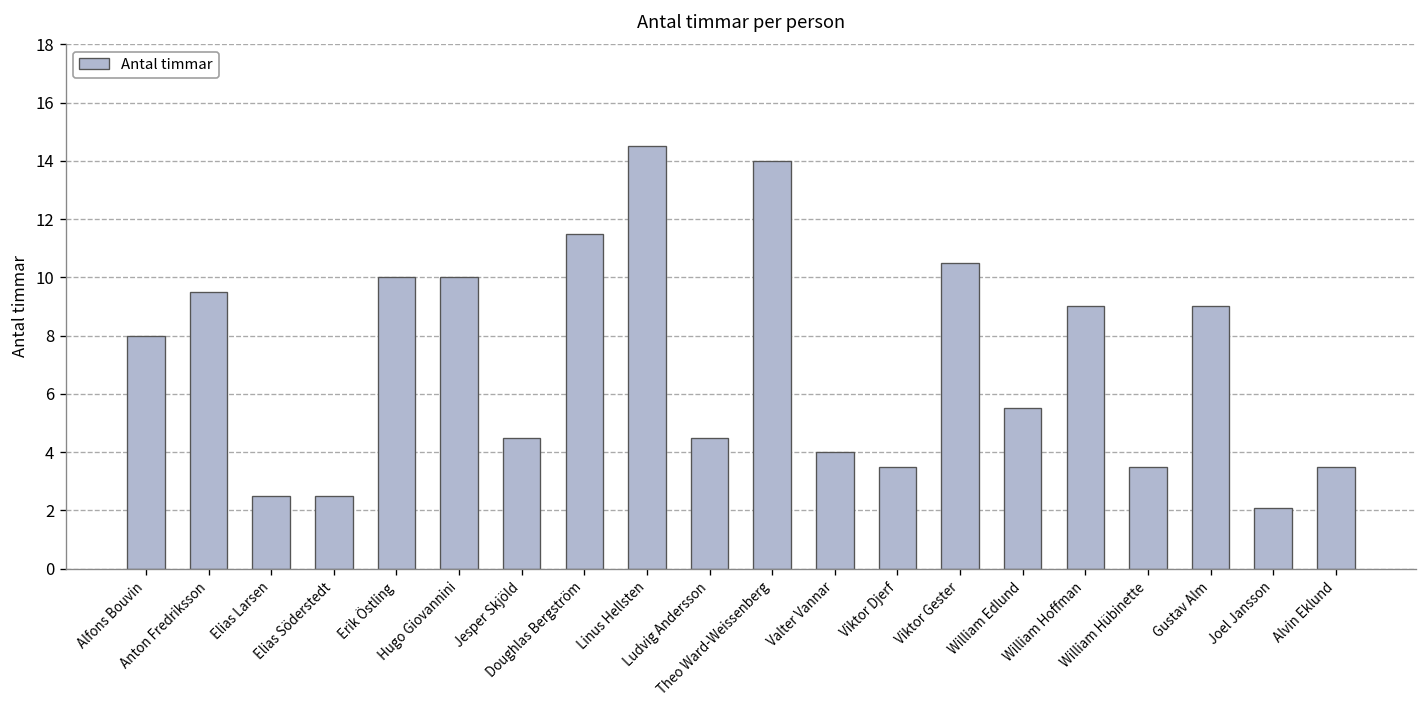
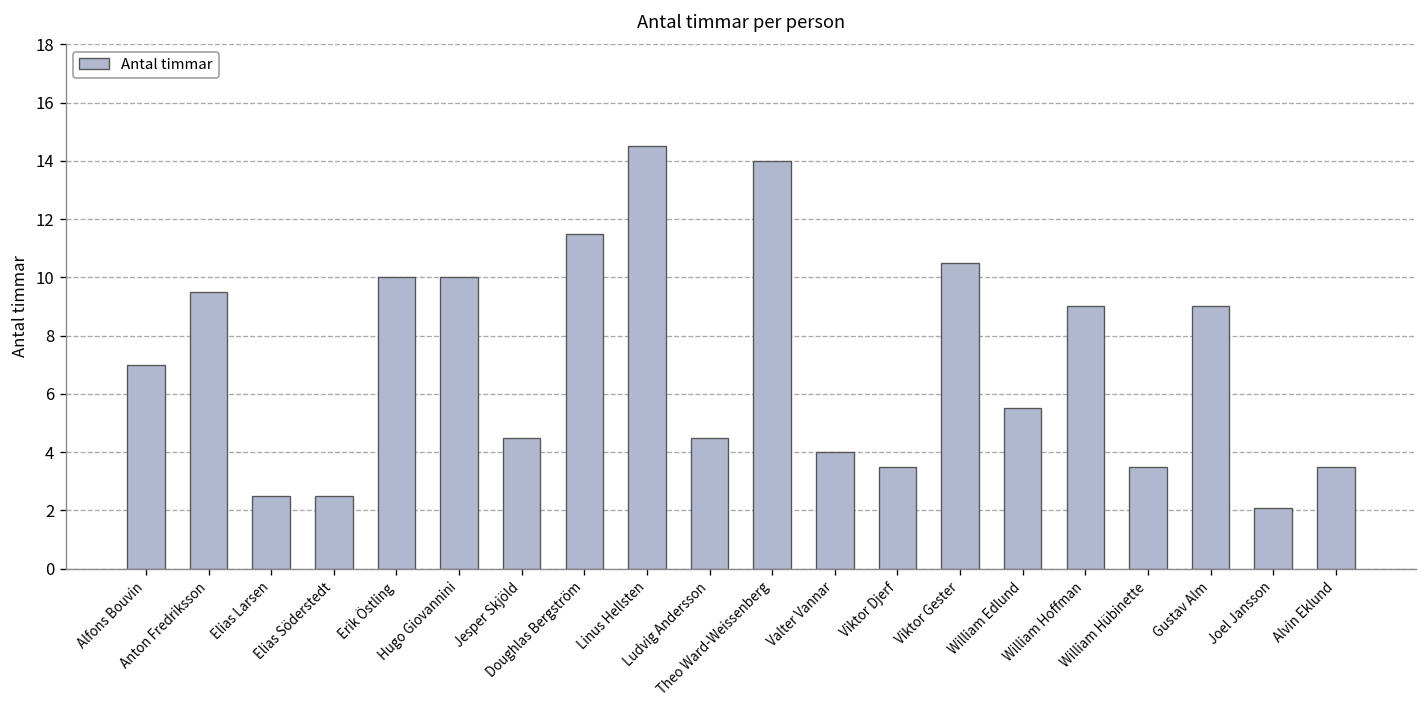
Alfons Bouvin: 8 -> 7
